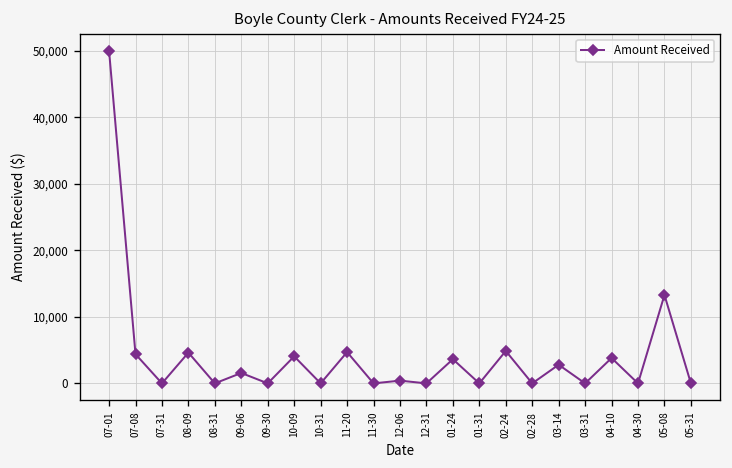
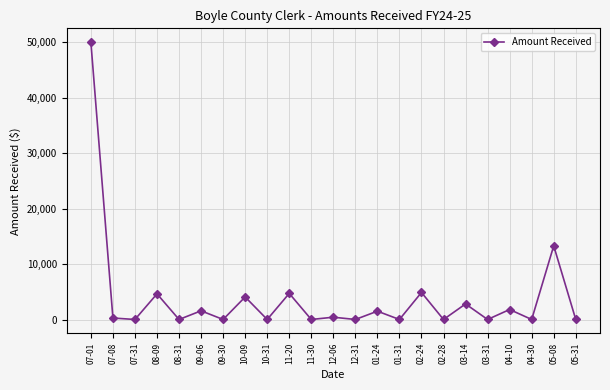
07-08: 4,000 -> 0
01-24: 4,000 -> 2,000
04-10: 4,000 -> 2,000
